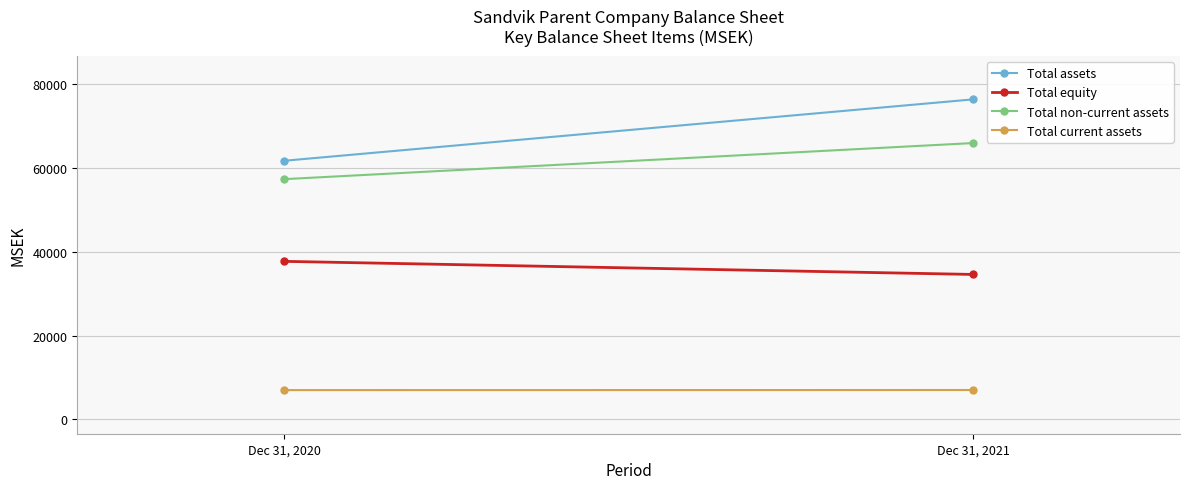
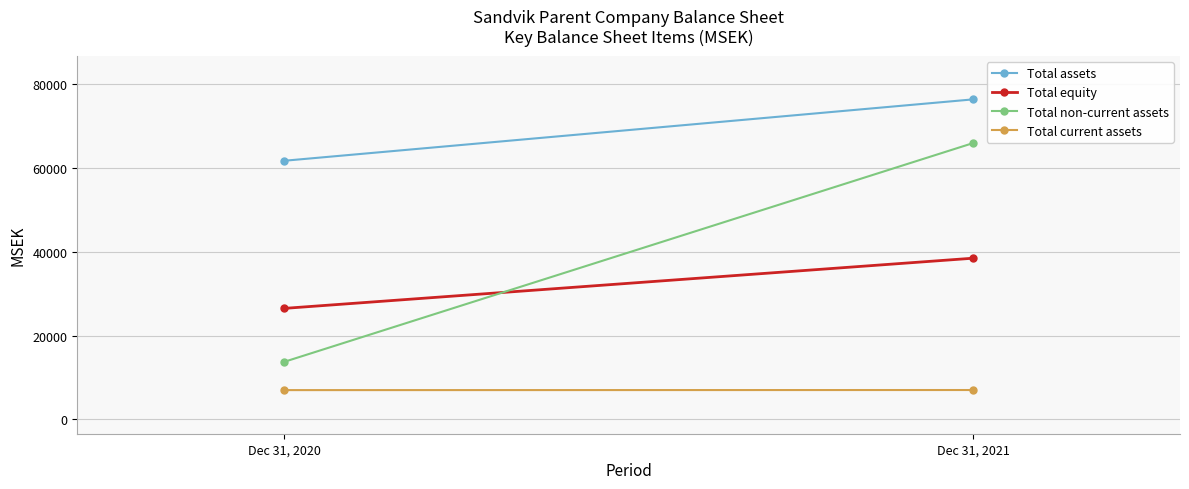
Total equity, Dec 31, 2020: 38000 -> 26000
Total non-current assets, Dec 31, 2020: 57000 -> 14000
Total equity, Dec 31, 2021: 35000 -> 38000
